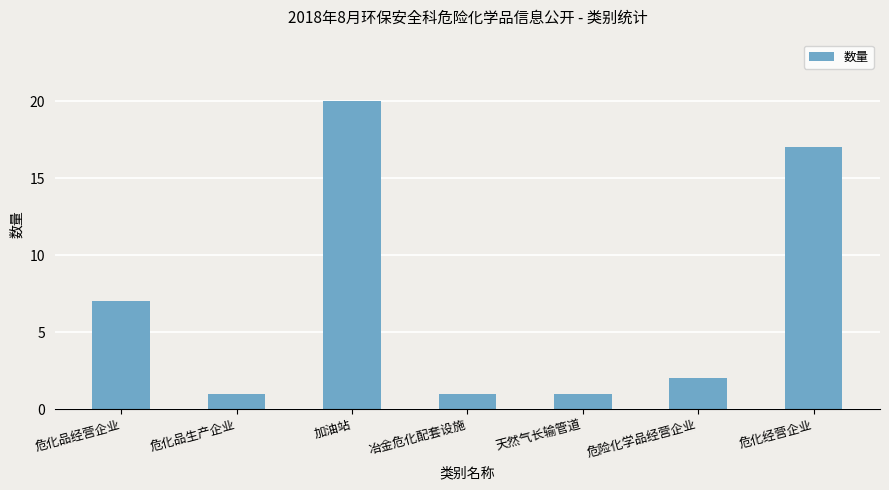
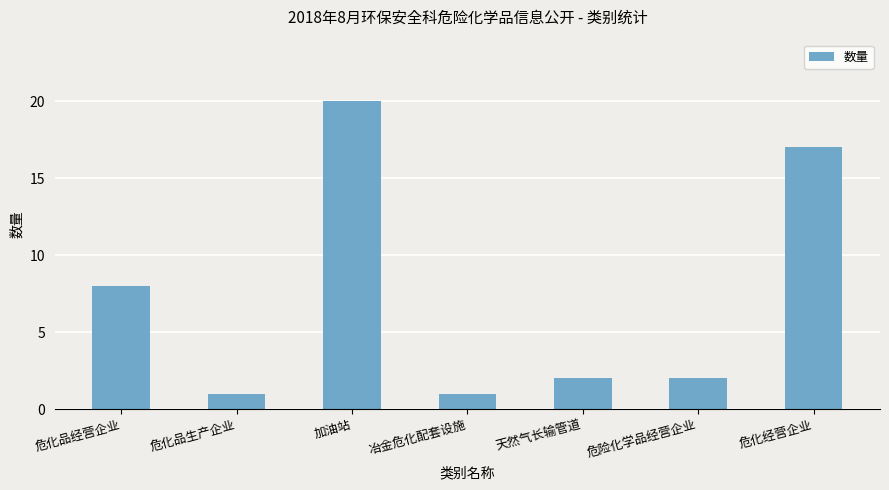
危化品经营企业: 7 -> 8
天然气长输管道: 1 -> 2
